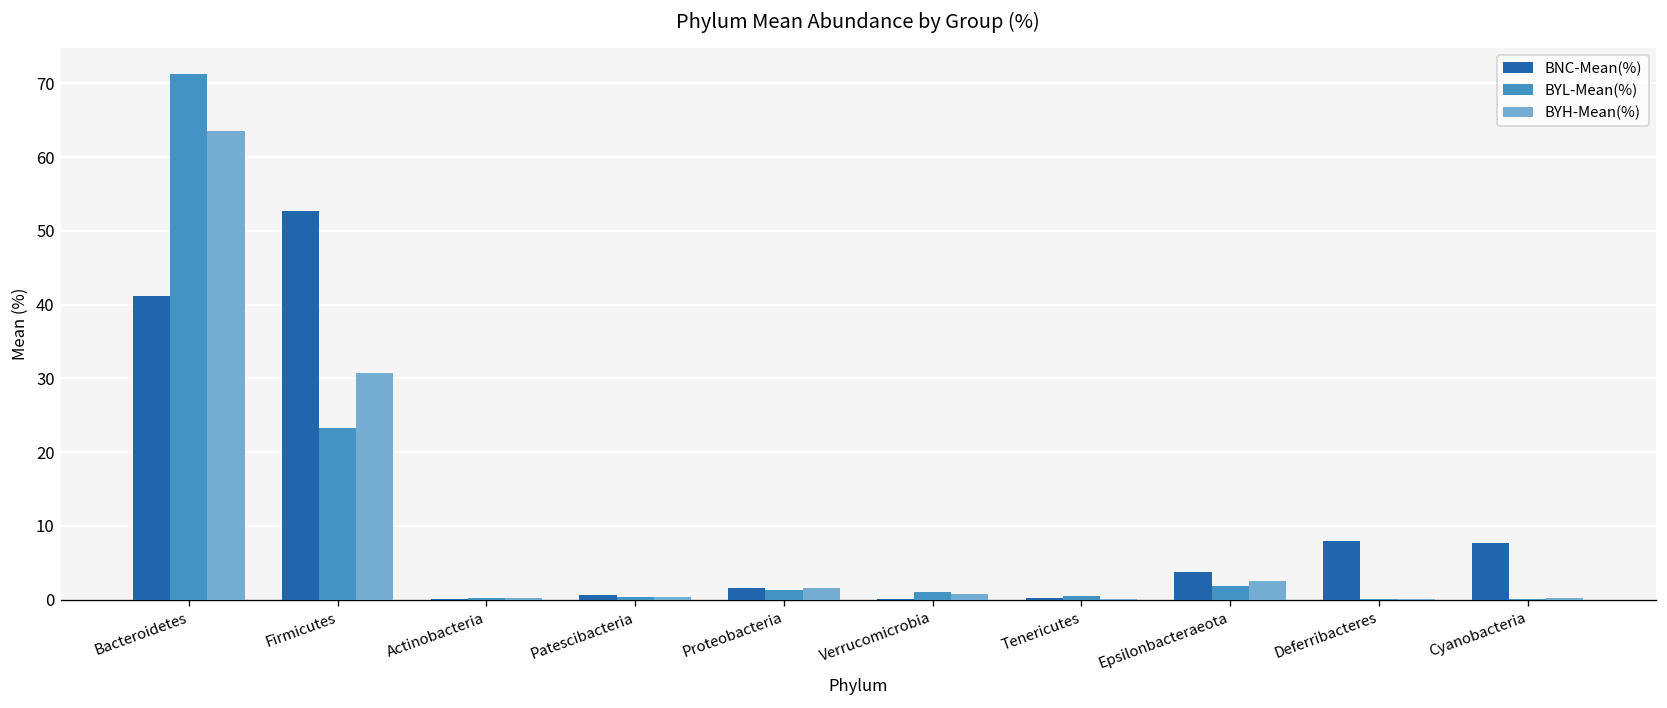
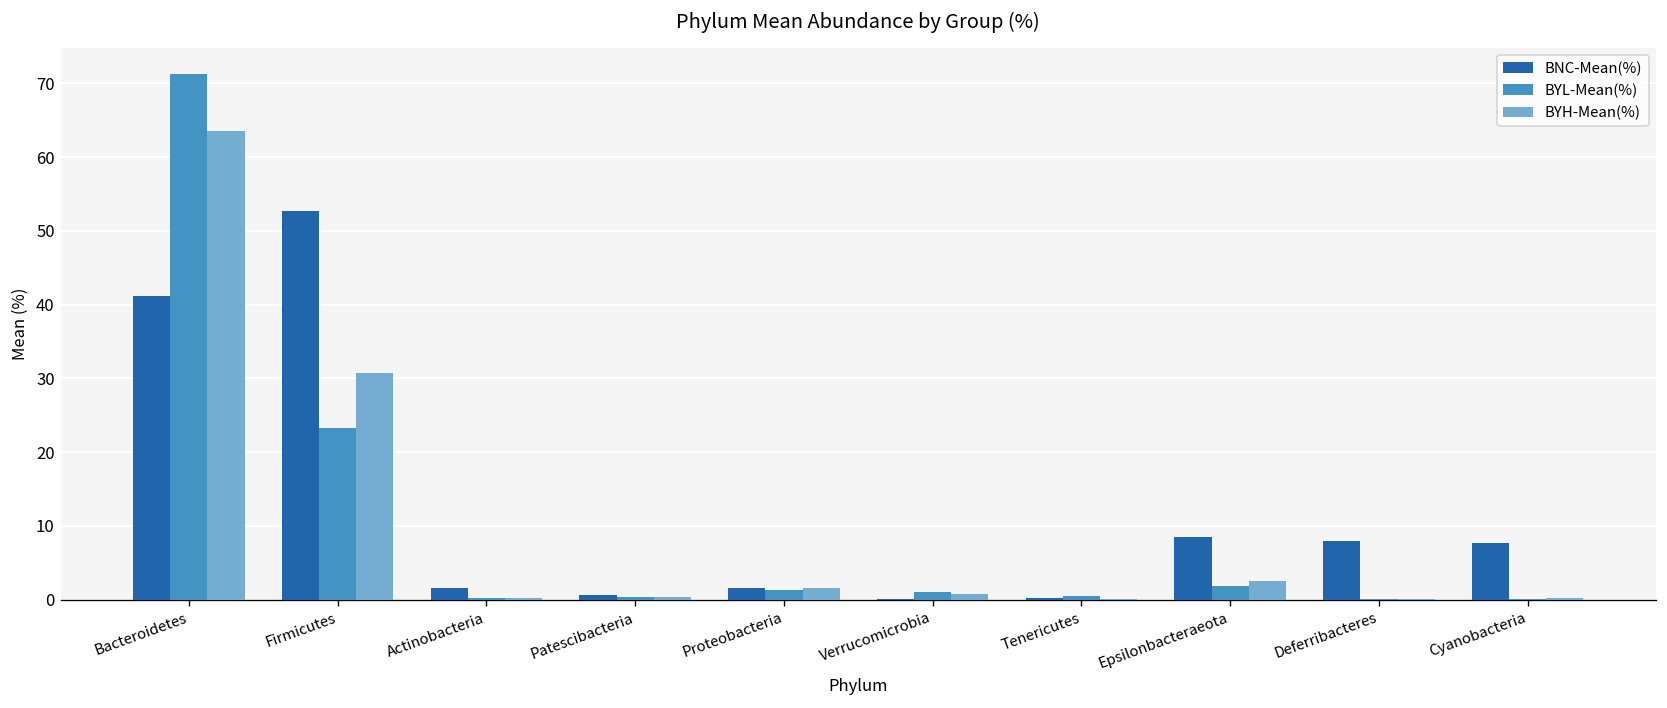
BNC-Mean(%), Actinobacteria: 0 -> 2
BNC-Mean(%), Epsilonbacteraeota: 4 -> 8
